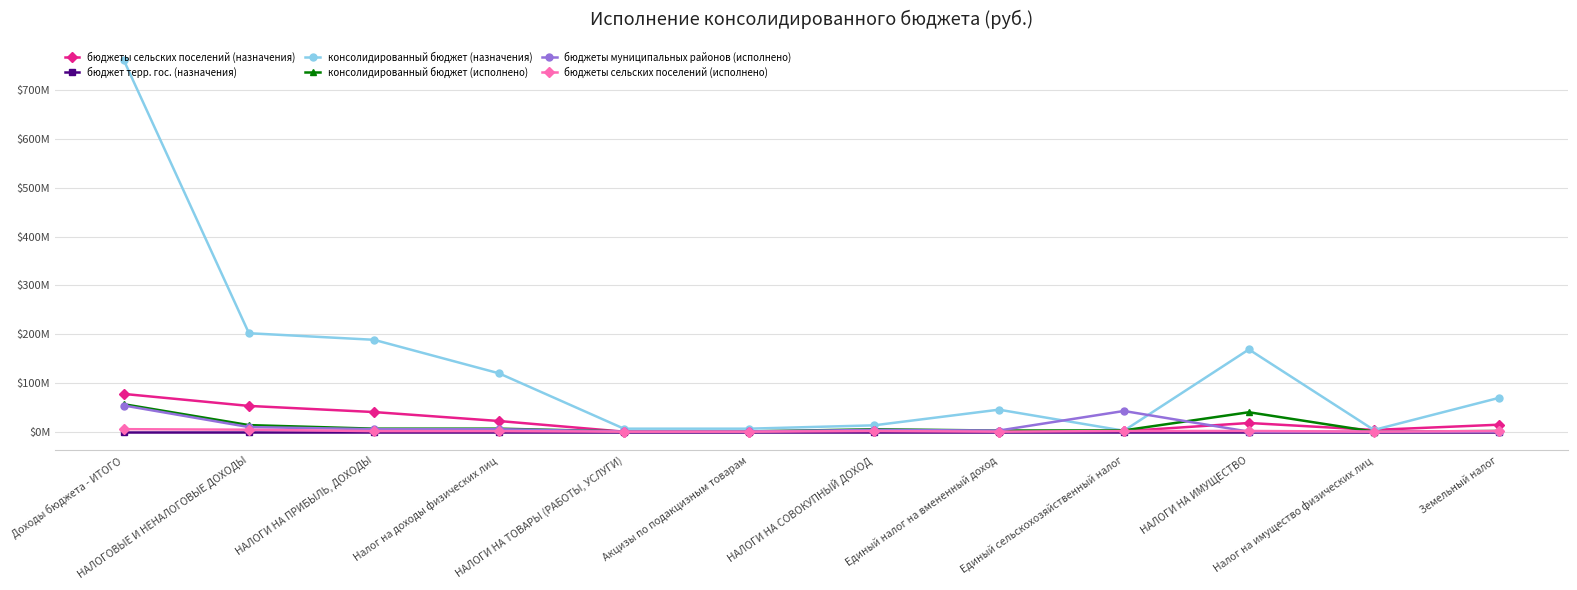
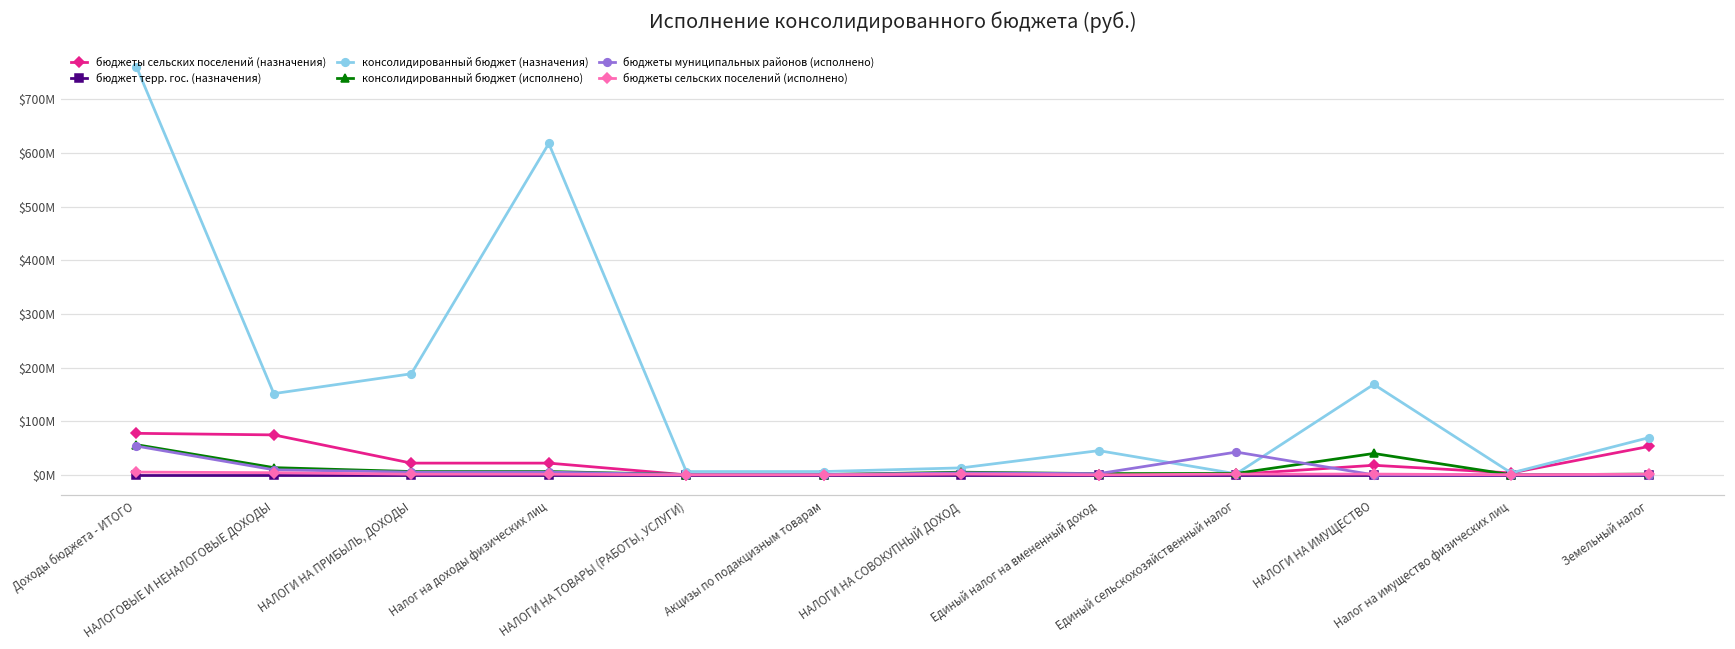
бюджеты сельских поселений (назначения), НАЛОГОВЫЕ И НЕНАЛОГОВЫЕ ДОХОДЫ: $50000000 -> $70000000
консолидированный бюджет (назначения), НАЛОГОВЫЕ И НЕНАЛОГОВЫЕ ДОХОДЫ: $200000000 -> $150000000
бюджеты сельских поселений (назначения), НАЛОГИ НА ПРИБЫЛЬ, ДОХОДЫ: $40000000 -> $20000000
консолидированный бюджет (назначения), Налог на доходы физических лиц: $120000000 -> $620000000
бюджеты сельских поселений (назначения), Земельный налог: $10000000 -> $50000000
